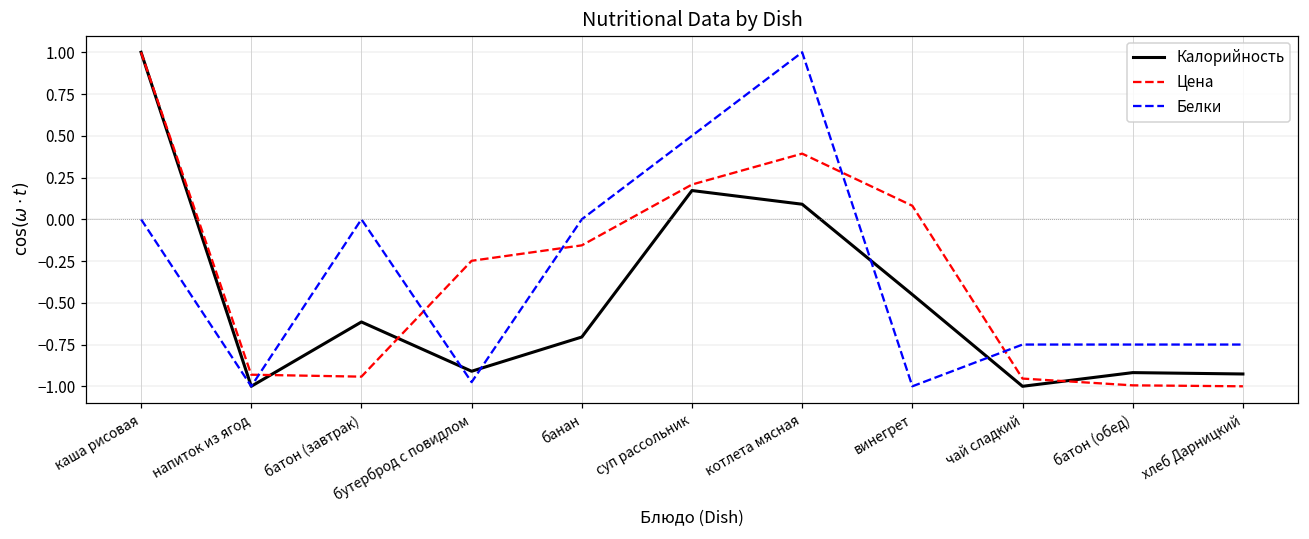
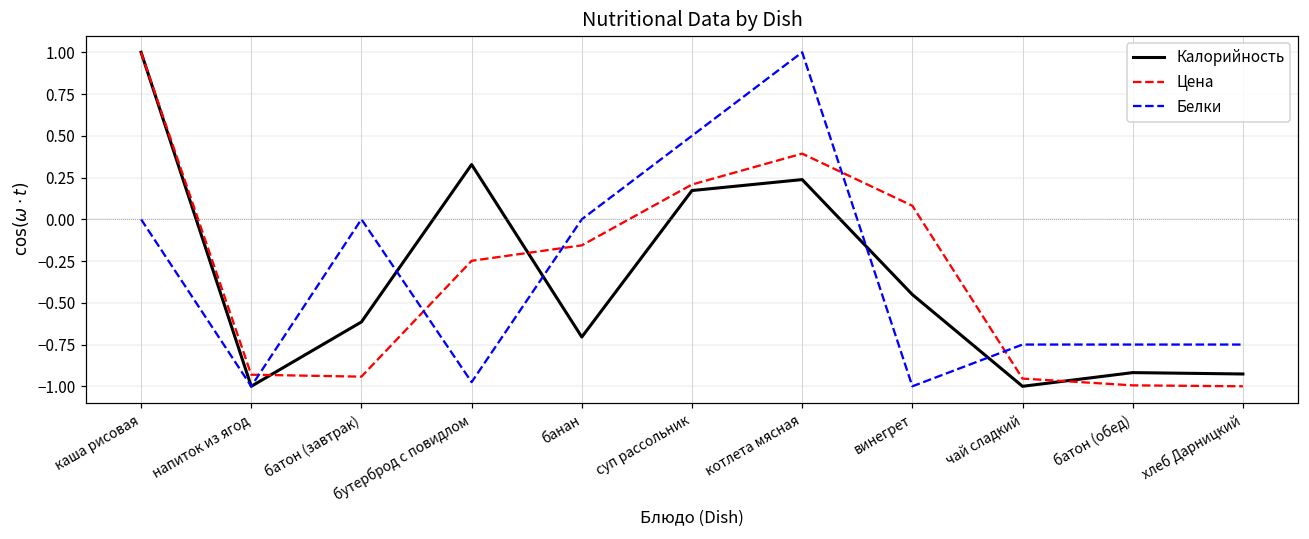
Калорийность, бутерброд с повидлом: -0.91 -> 0.33
Калорийность, котлета мясная: 0.09 -> 0.24
